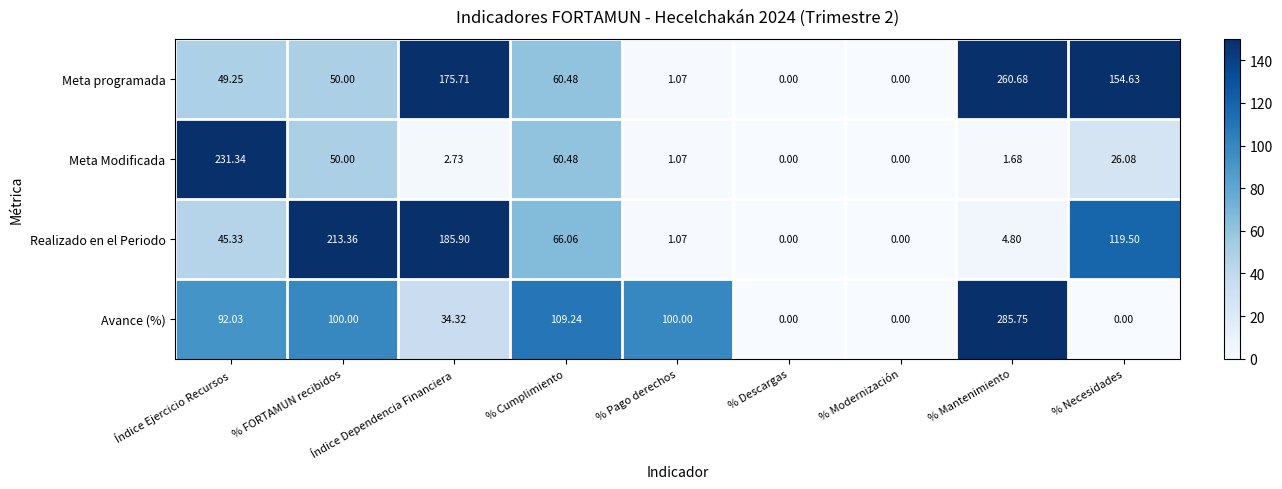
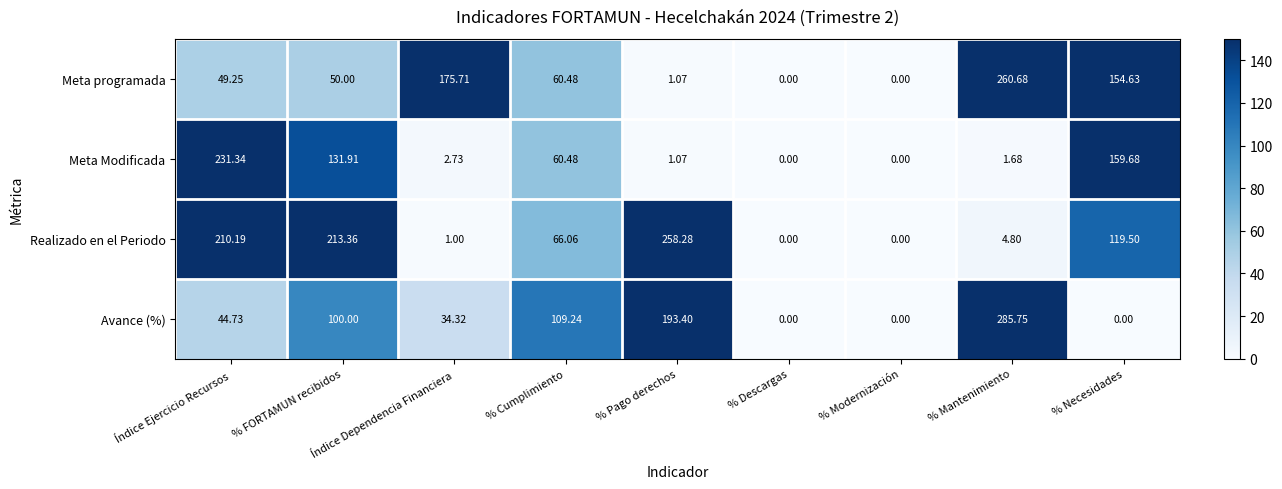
Meta Modificada, % FORTAMUN recibidos: 50.00 -> 131.91
Meta Modificada, % Necesidades: 26.08 -> 159.68
Realizado en el Periodo, Índice Ejercicio Recursos: 45.33 -> 210.19
Realizado en el Periodo, Índice Dependencia Financiera: 185.90 -> 1.00
Realizado en el Periodo, % Pago derechos: 1.07 -> 258.28
Avance (%), Índice Ejercicio Recursos: 92.03 -> 44.73
Avance (%), % Pago derechos: 100.00 -> 193.40
